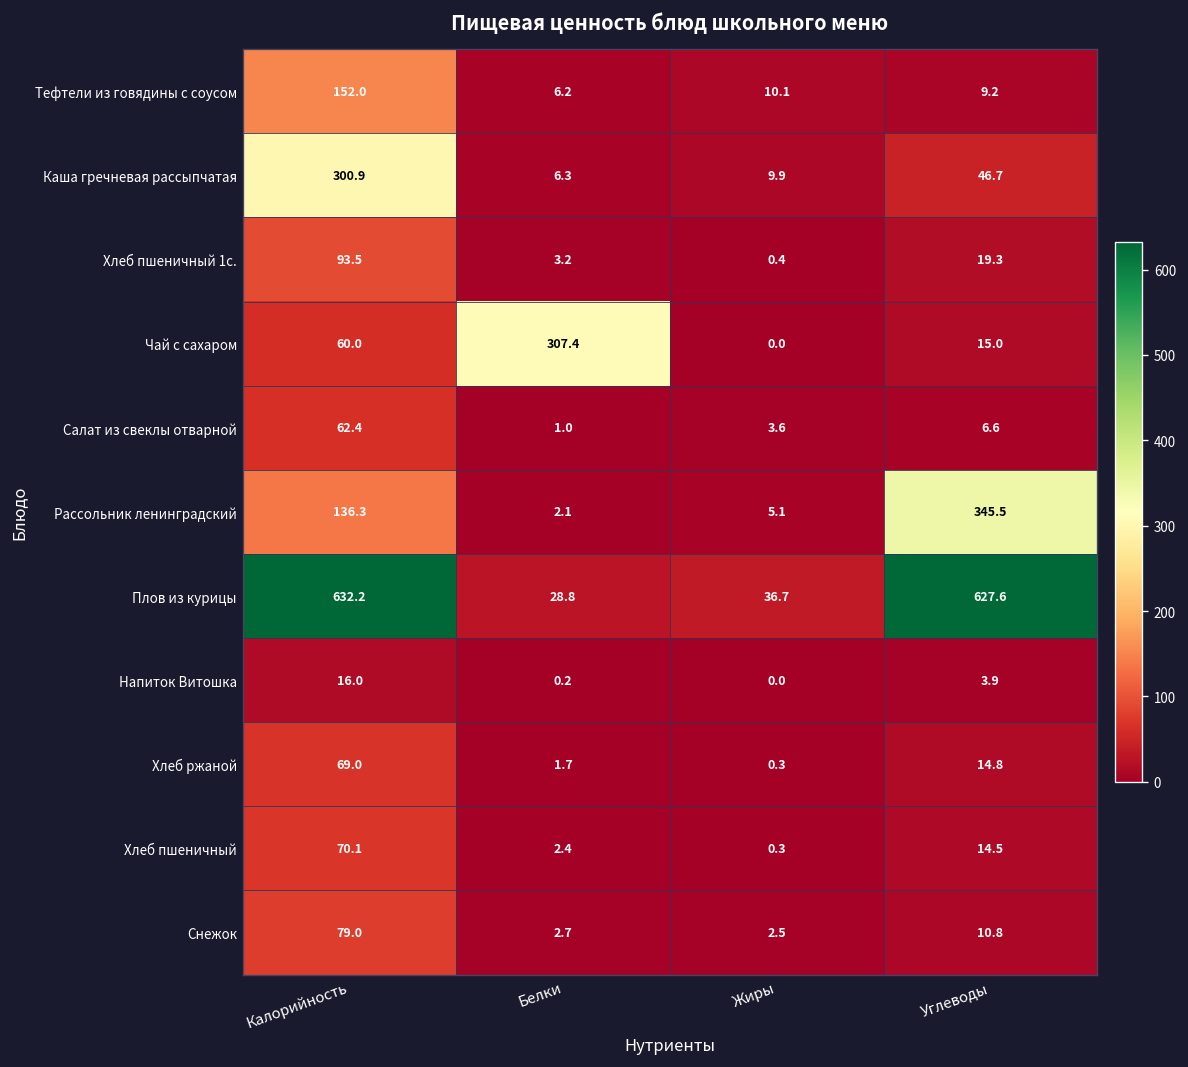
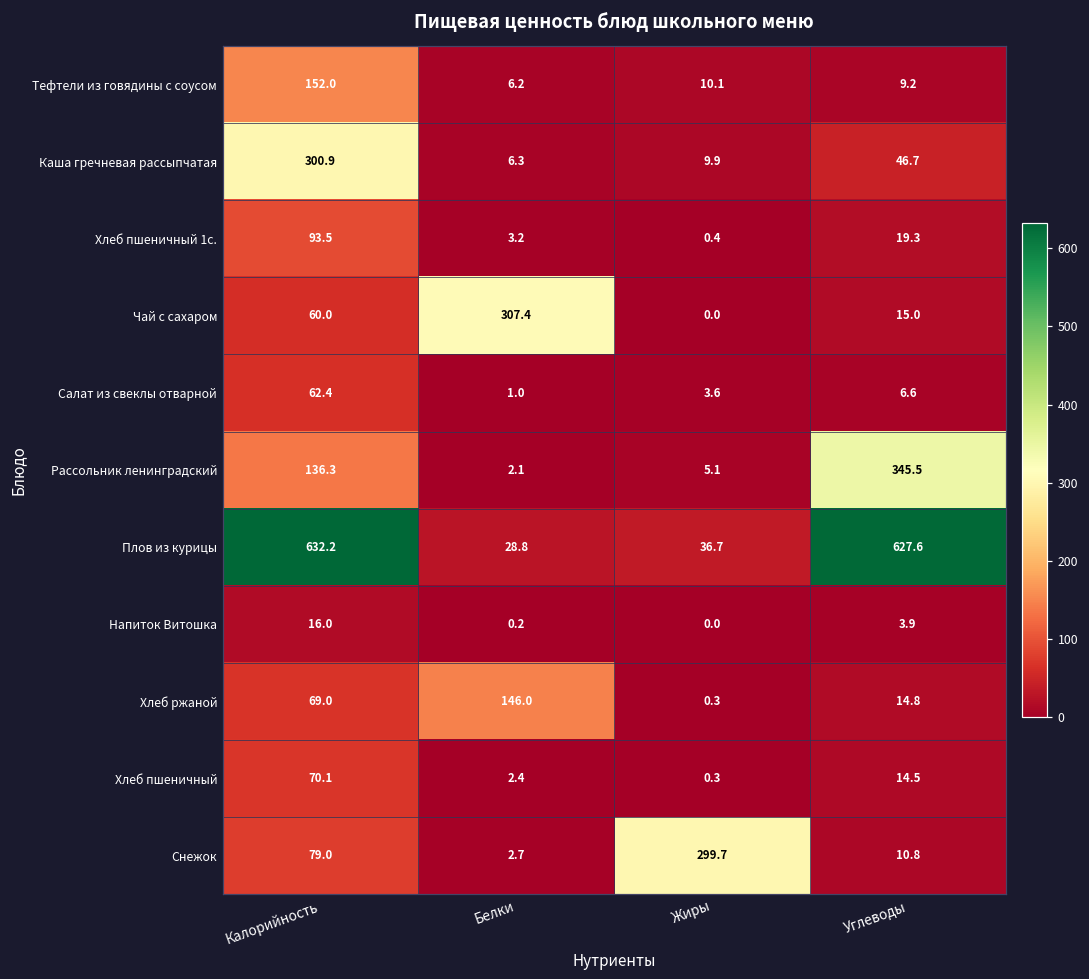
Хлеб ржаной, Белки: 1.7 -> 146.0
Снежок, Жиры: 2.5 -> 299.7
